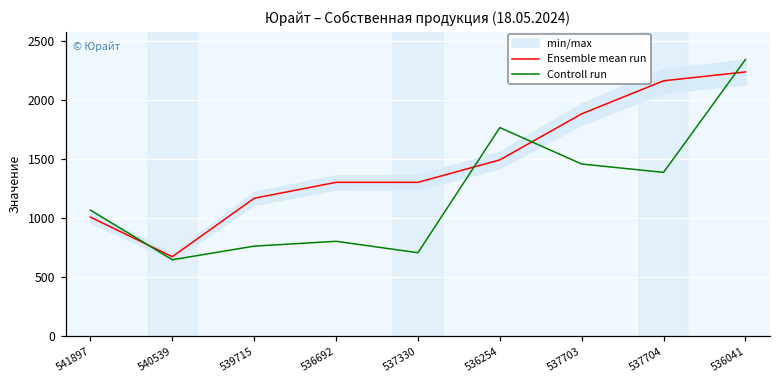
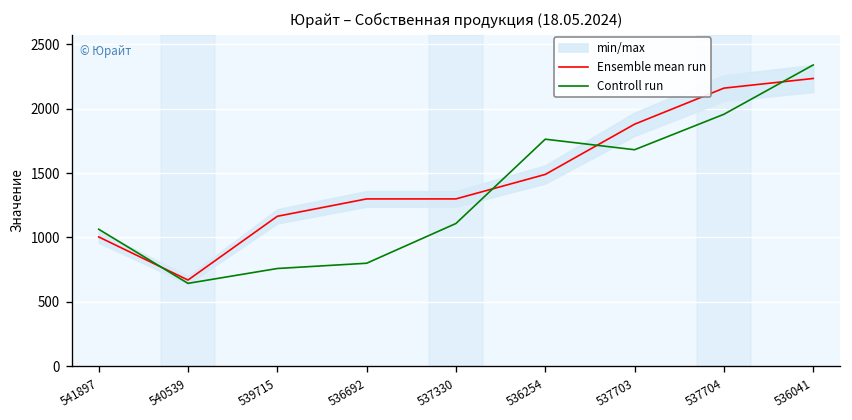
Controll run, 537330: 700 -> 1110
Controll run, 537703: 1450 -> 1680
Controll run, 537704: 1380 -> 1960
